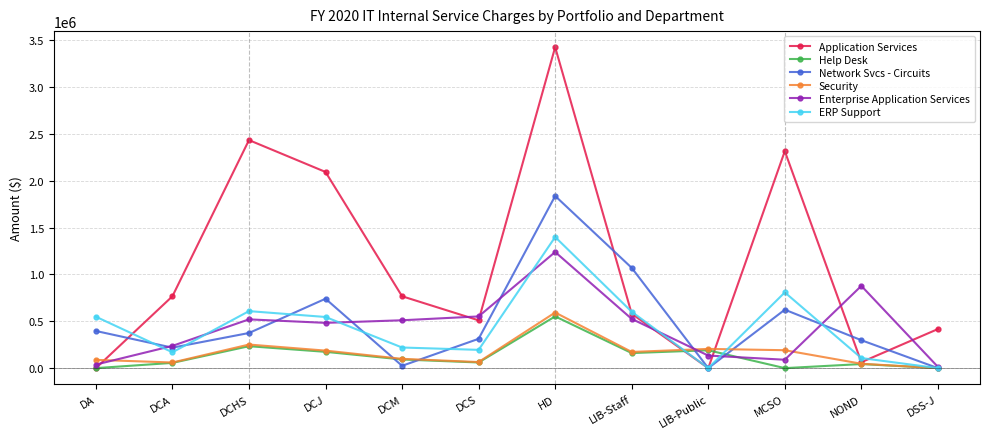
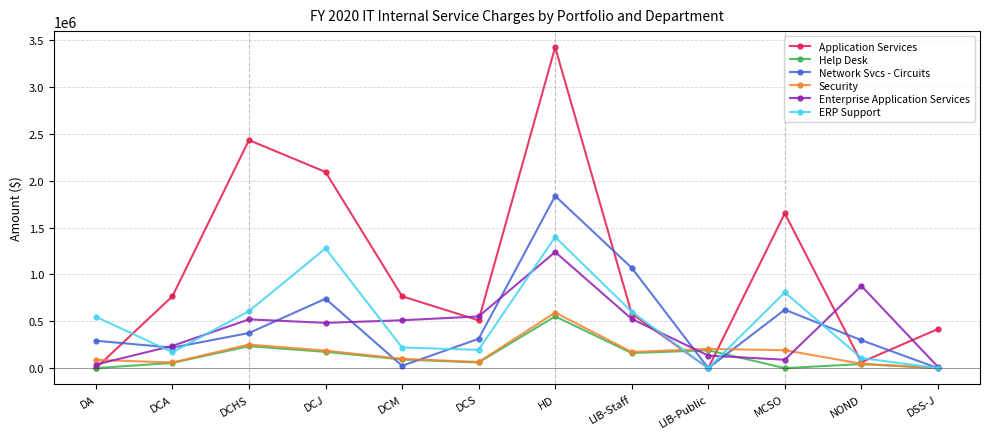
Network Svcs - Circuits, DA: 400000 -> 300000
ERP Support, DCJ: 500000 -> 1300000
Application Services, MCSO: 2300000 -> 1700000
